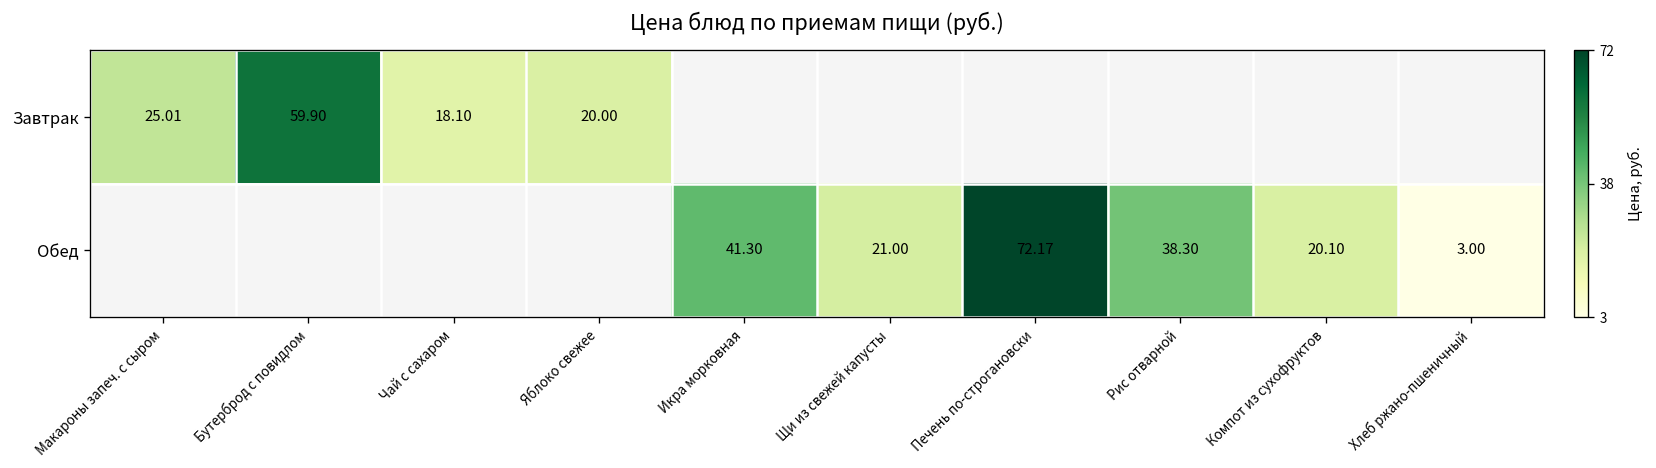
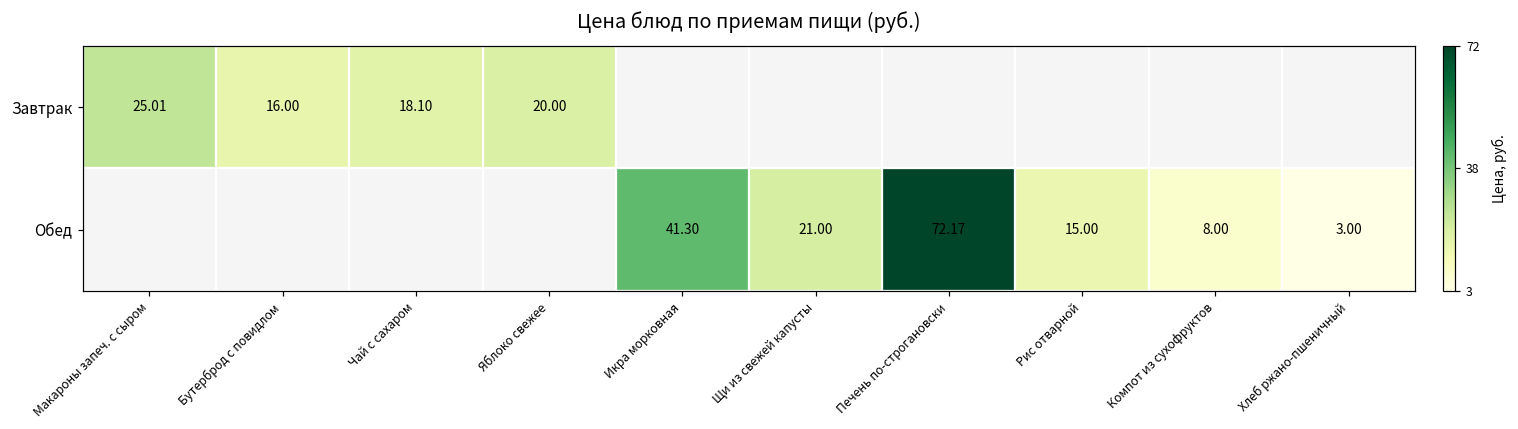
Завтрак, Бутерброд с повидлом: 59.90 -> 16.00
Обед, Рис отварной: 38.30 -> 15.00
Обед, Компот из сухофруктов: 20.10 -> 8.00
